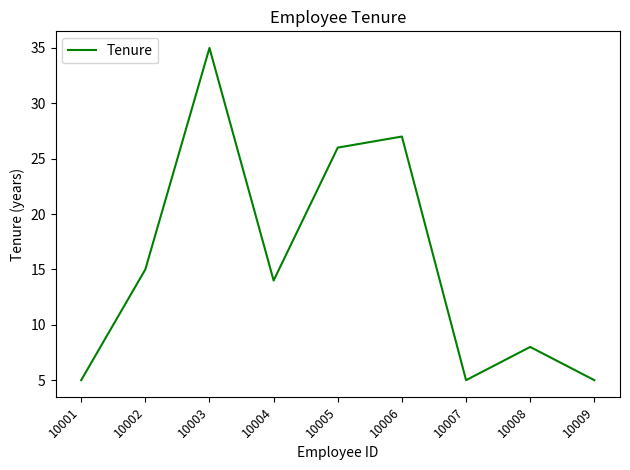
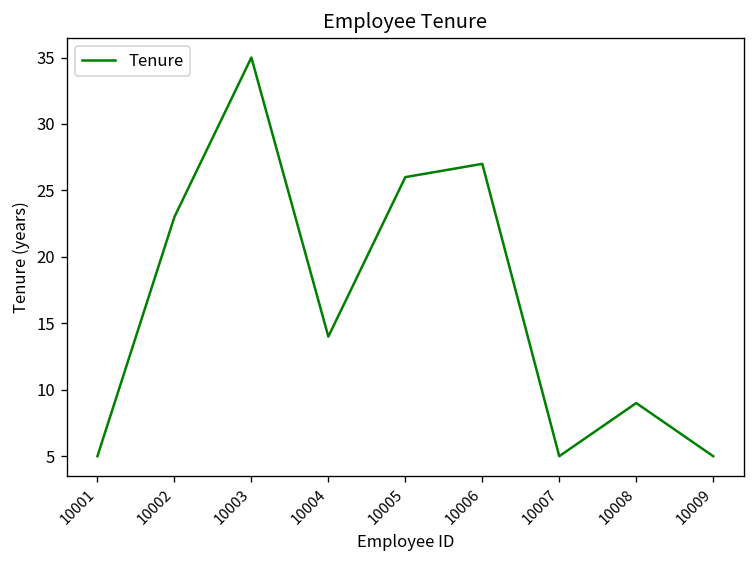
10002: 15 -> 23
10008: 8 -> 9
